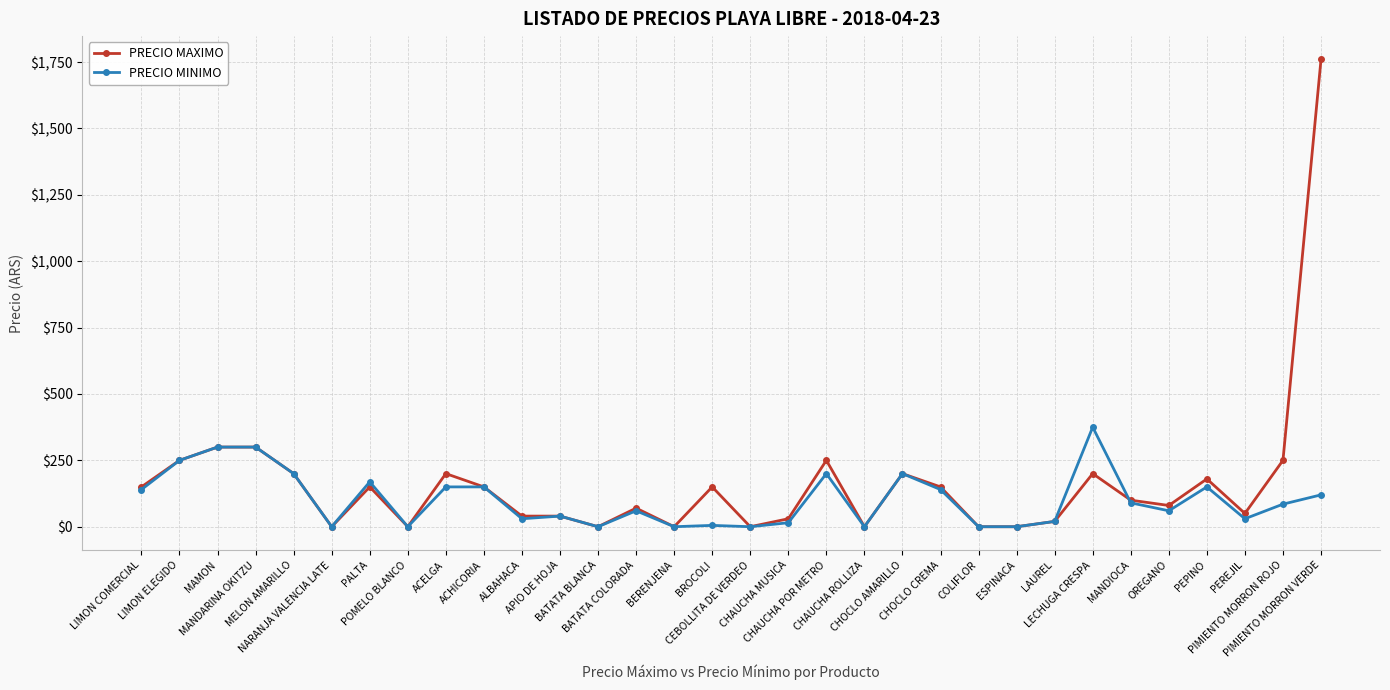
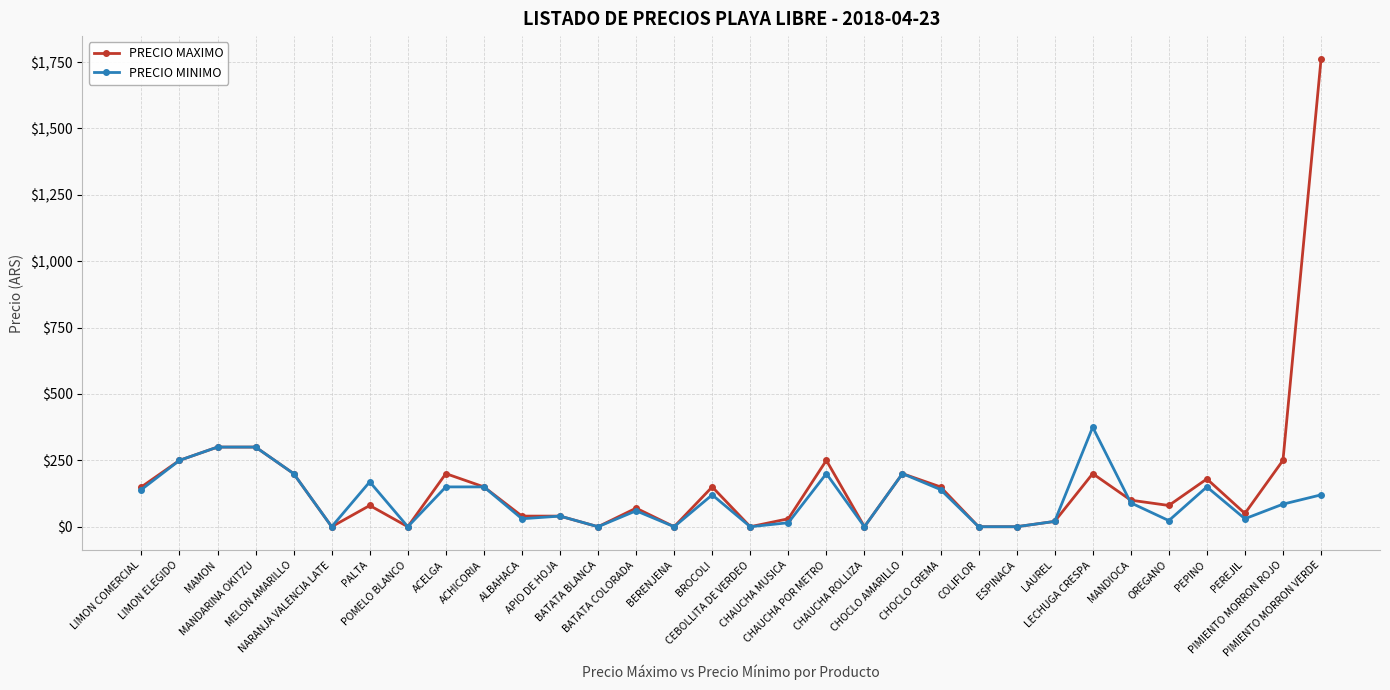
PRECIO MAXIMO, PALTA: $150 -> $80
PRECIO MINIMO, BROCOLI: $10 -> $120
PRECIO MINIMO, OREGANO: $60 -> $20
